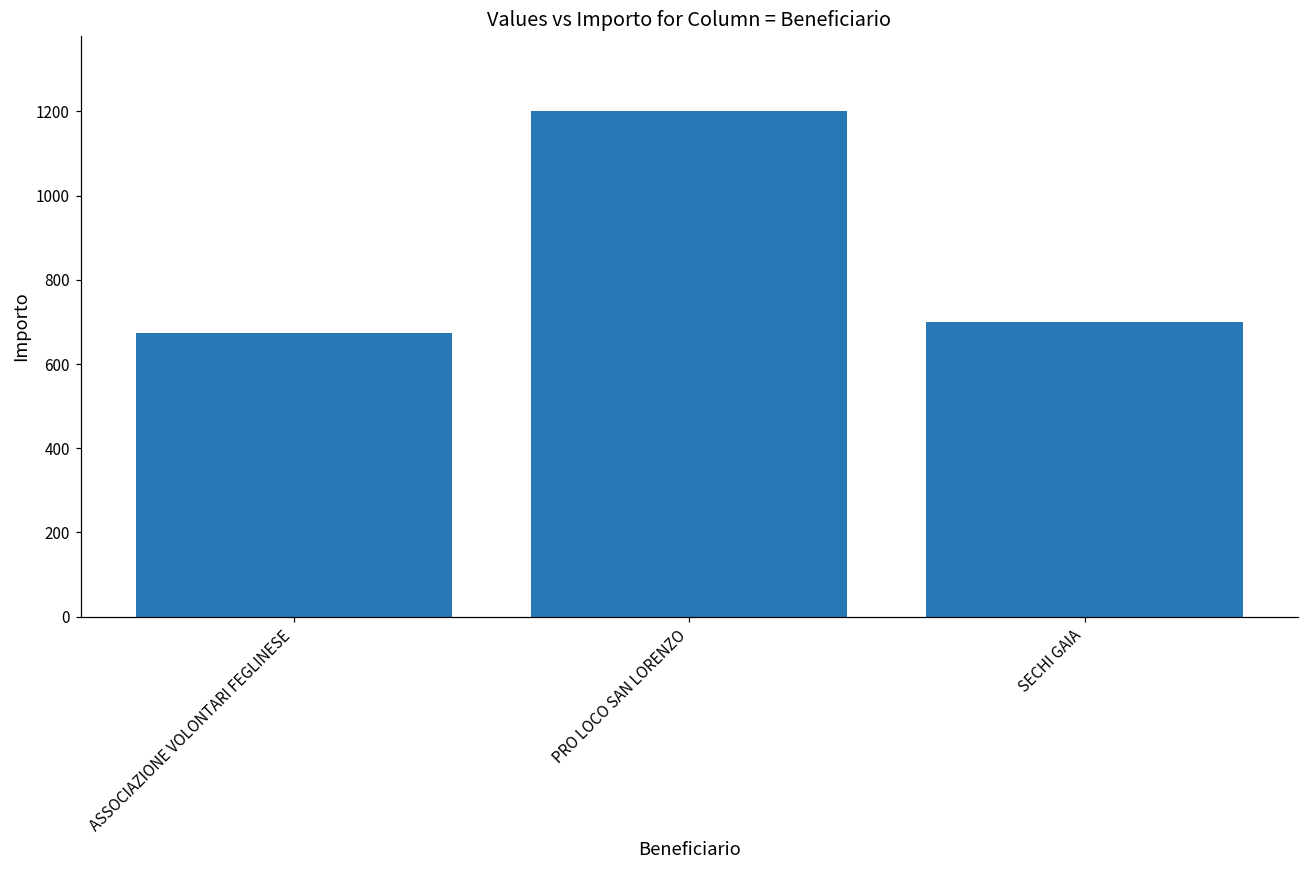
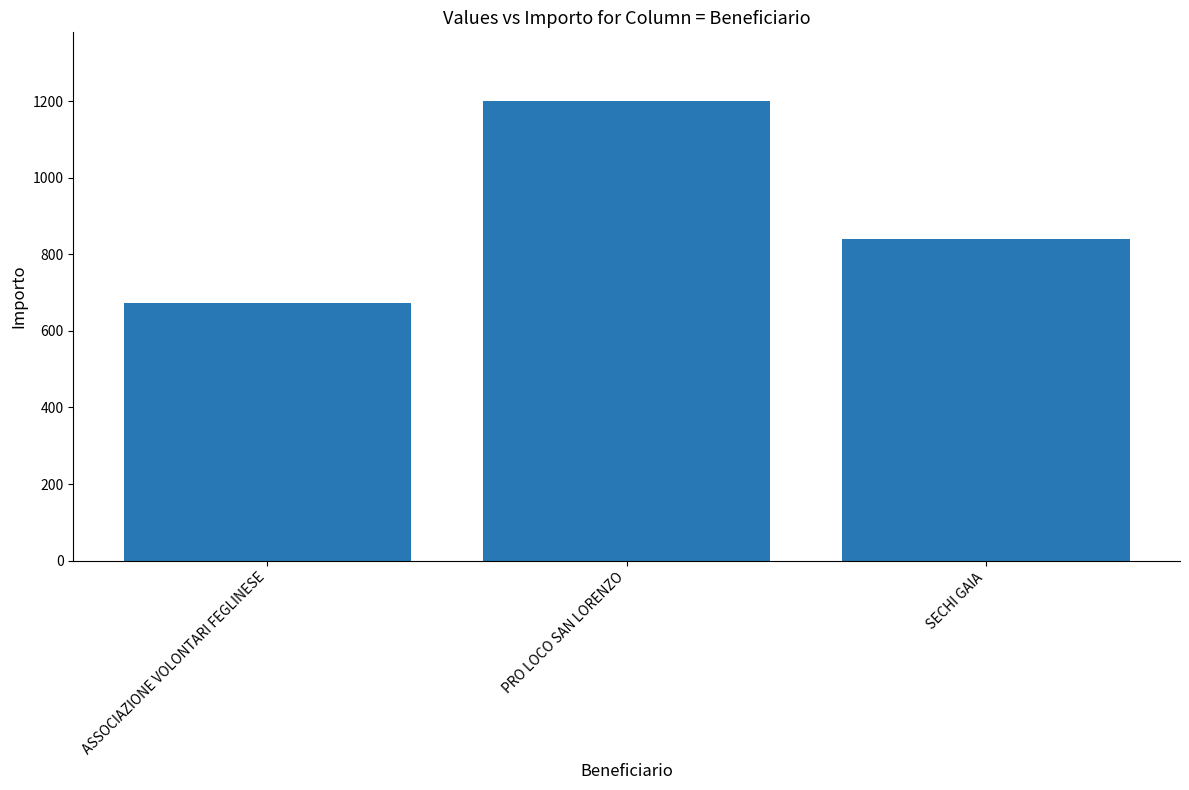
SECHI GAIA: 700 -> 840
